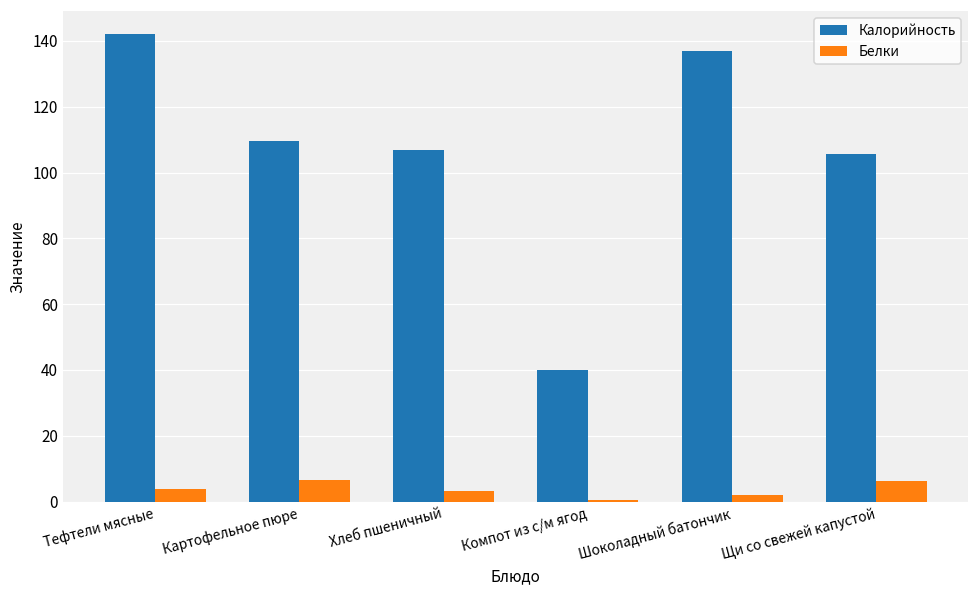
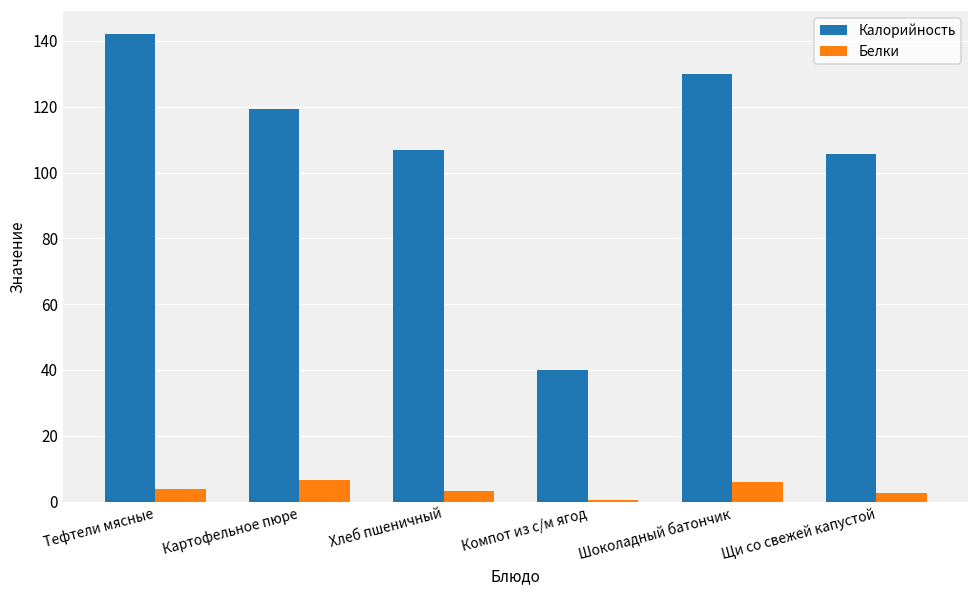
Калорийность, Картофельное пюре: 110 -> 119
Калорийность, Шоколадный батончик: 137 -> 130
Белки, Шоколадный батончик: 2 -> 6
Белки, Щи со свежей капустой: 6 -> 3
